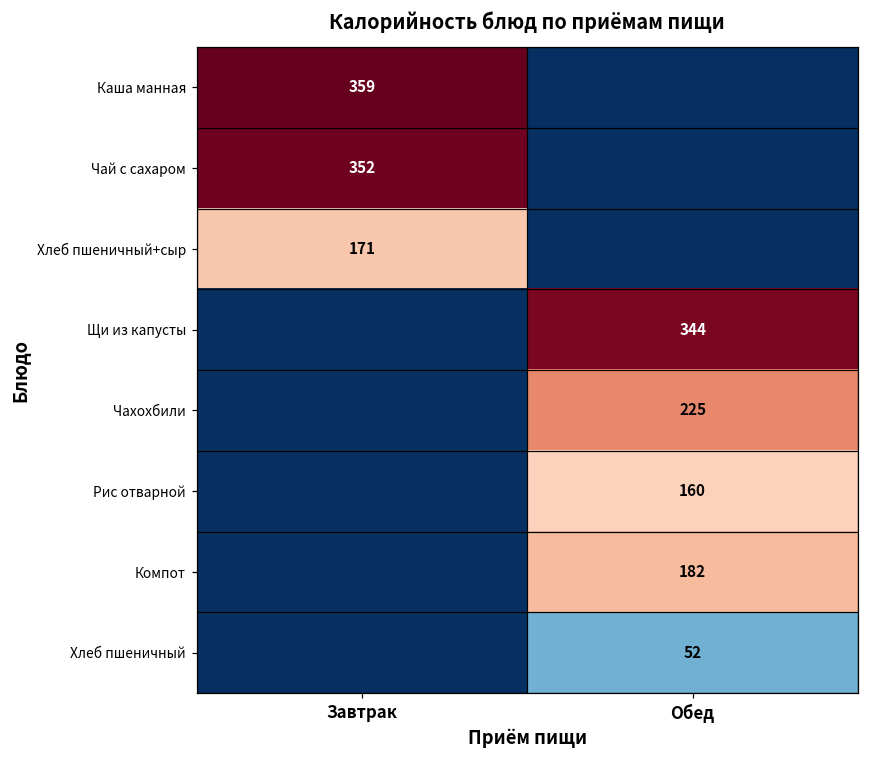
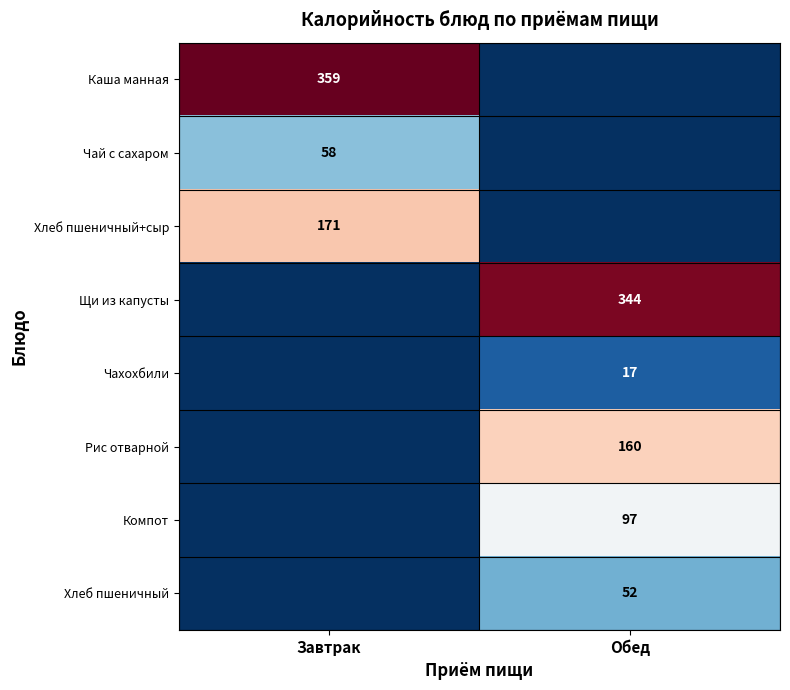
Чай с сахаром, Завтрак: 352 -> 58
Чахохбили, Обед: 225 -> 17
Компот, Обед: 182 -> 97
